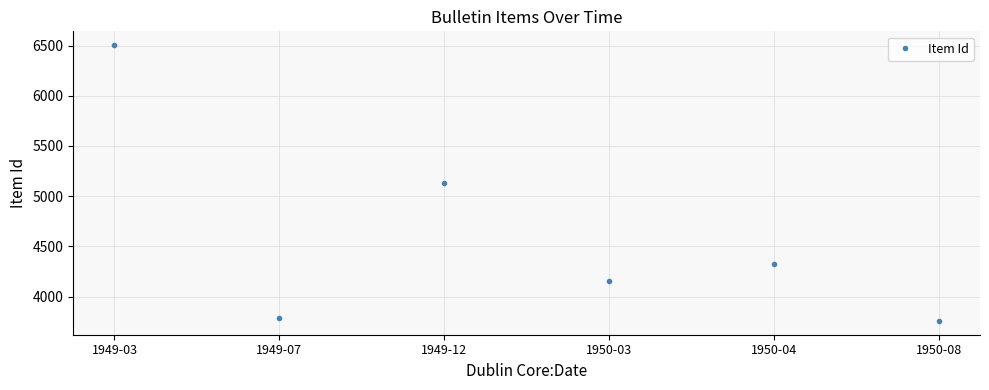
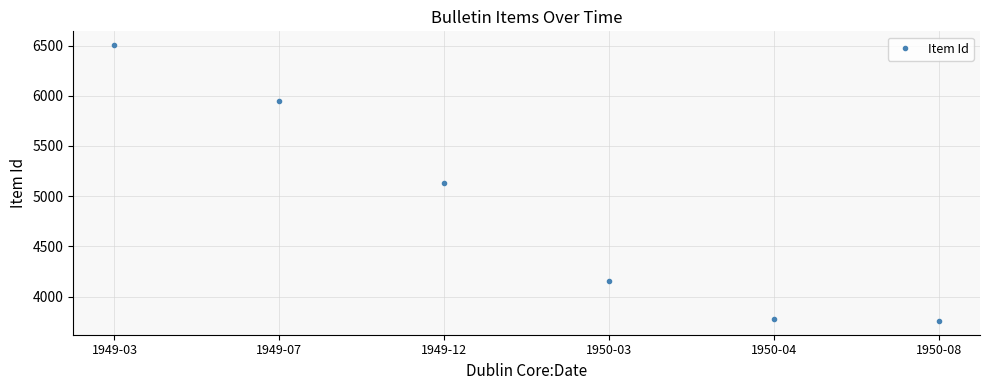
1949-07: 3780 -> 5950
1950-04: 4330 -> 3770
